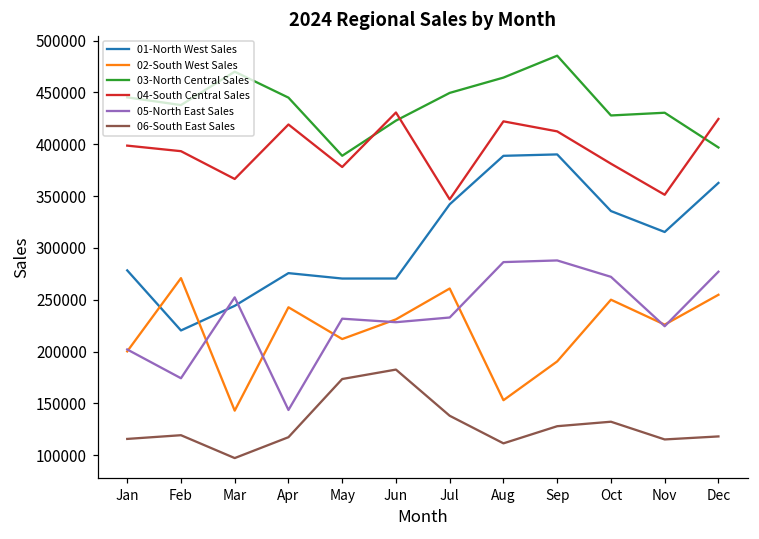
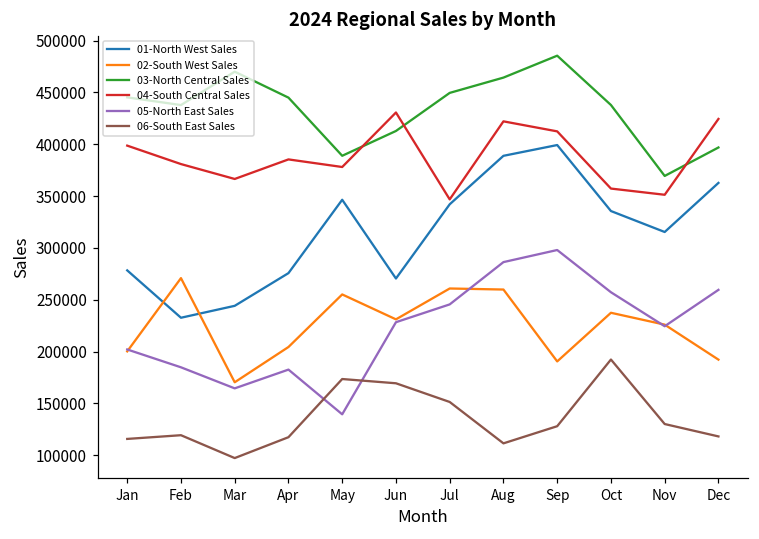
01-North West Sales, Feb: 220000 -> 230000
04-South Central Sales, Feb: 390000 -> 380000
05-North East Sales, Feb: 170000 -> 180000
02-South West Sales, Mar: 140000 -> 170000
05-North East Sales, Mar: 250000 -> 160000
02-South West Sales, Apr: 240000 -> 200000
04-South Central Sales, Apr: 420000 -> 390000
05-North East Sales, Apr: 140000 -> 180000
01-North West Sales, May: 270000 -> 350000
02-South West Sales, May: 210000 -> 260000
05-North East Sales, May: 230000 -> 140000
03-North Central Sales, Jun: 420000 -> 410000
06-South East Sales, Jun: 180000 -> 170000
05-North East Sales, Jul: 230000 -> 250000
06-South East Sales, Jul: 140000 -> 150000
02-South West Sales, Aug: 150000 -> 260000
01-North West Sales, Sep: 390000 -> 400000
05-North East Sales, Sep: 290000 -> 300000
02-South West Sales, Oct: 250000 -> 240000
03-North Central Sales, Oct: 430000 -> 440000
04-South Central Sales, Oct: 380000 -> 360000
05-North East Sales, Oct: 270000 -> 260000
06-South East Sales, Oct: 130000 -> 190000
03-North Central Sales, Nov: 430000 -> 370000
06-South East Sales, Nov: 120000 -> 130000
02-South West Sales, Dec: 250000 -> 190000
05-North East Sales, Dec: 280000 -> 260000
